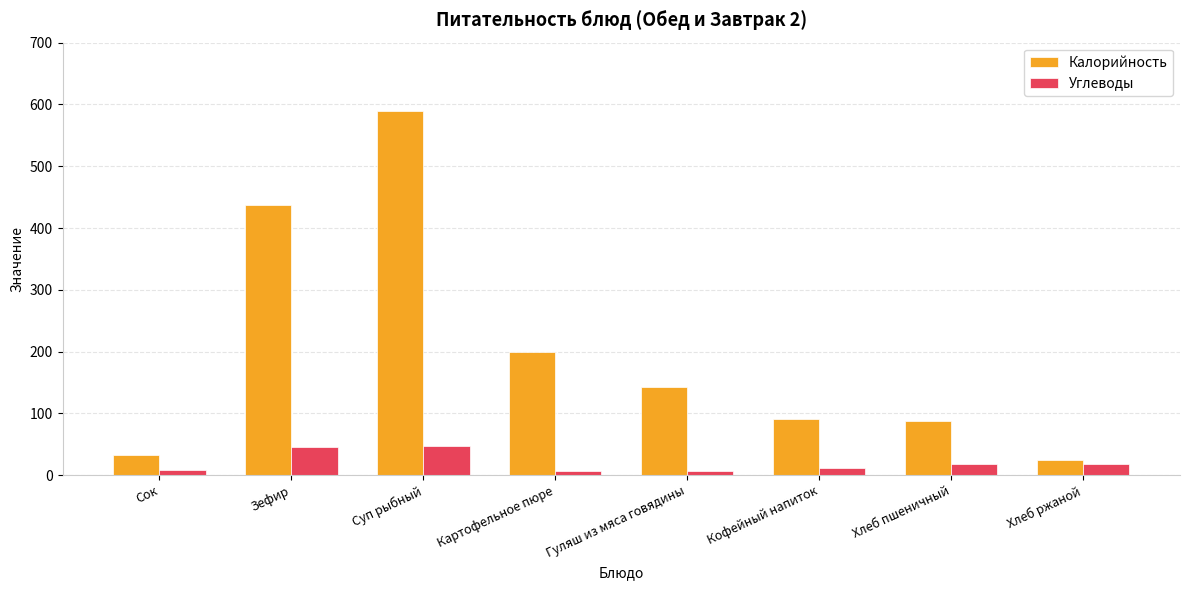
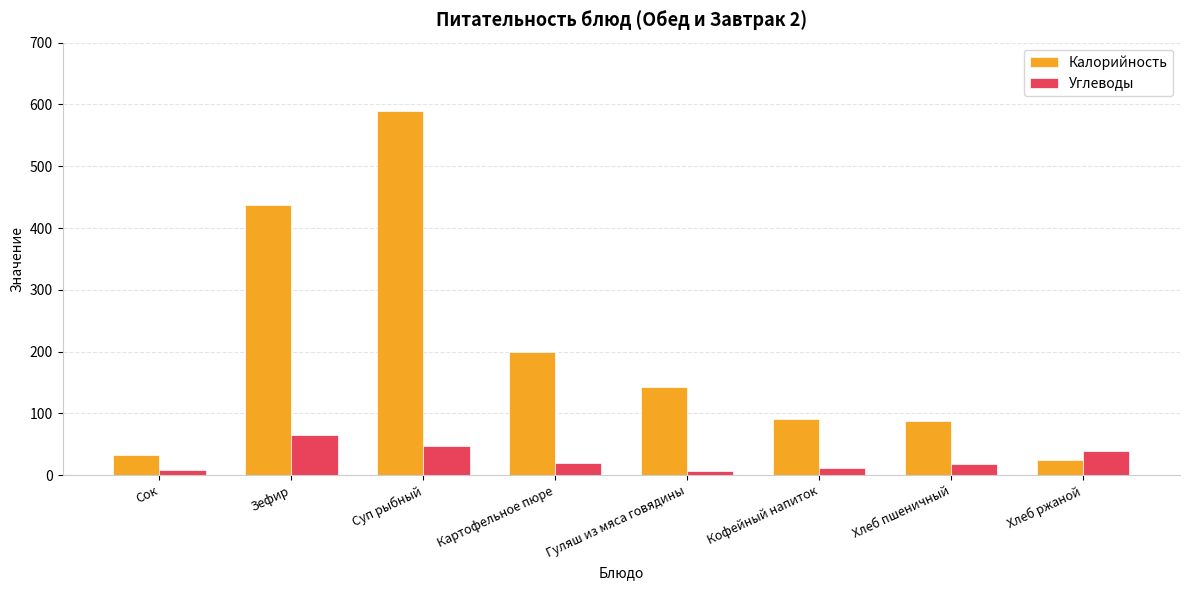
Углеводы, Зефир: 50 -> 70
Углеводы, Картофельное пюре: 10 -> 20
Углеводы, Хлеб ржаной: 20 -> 40
